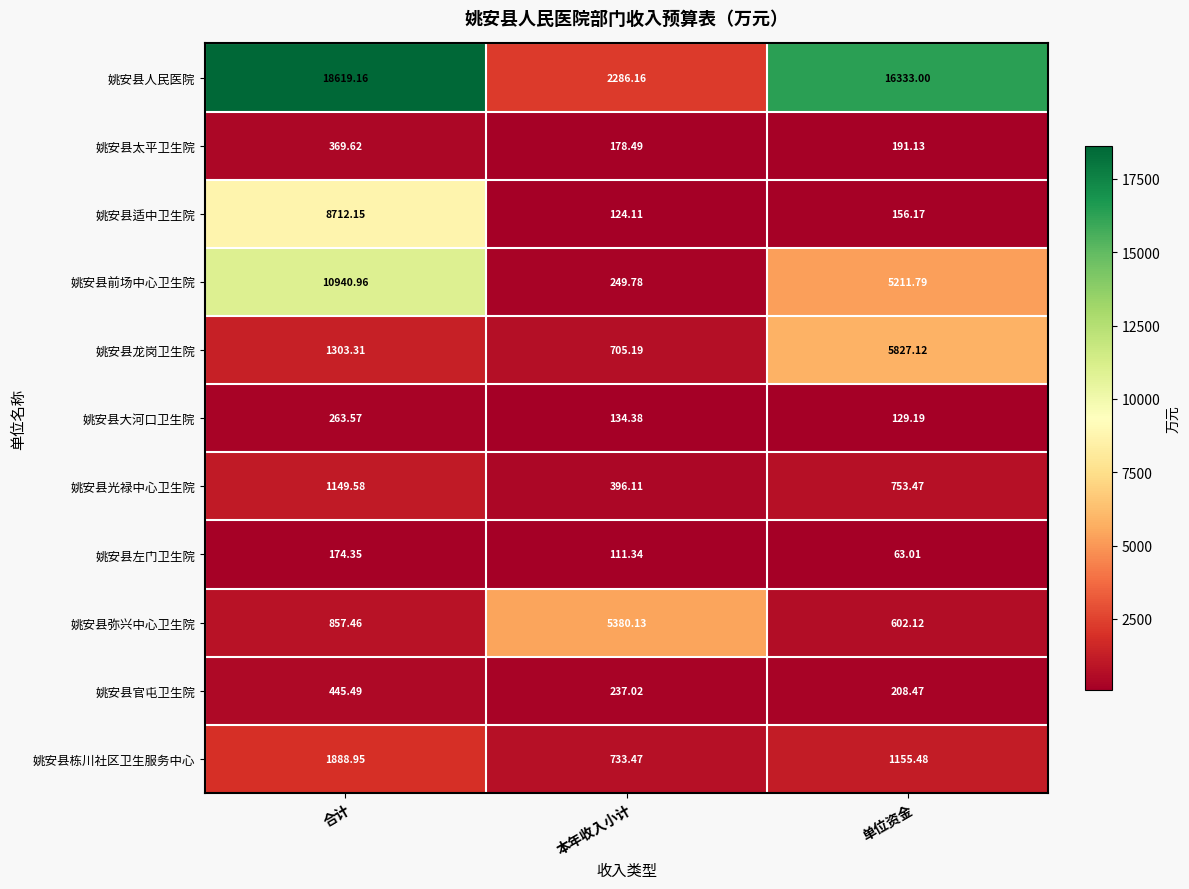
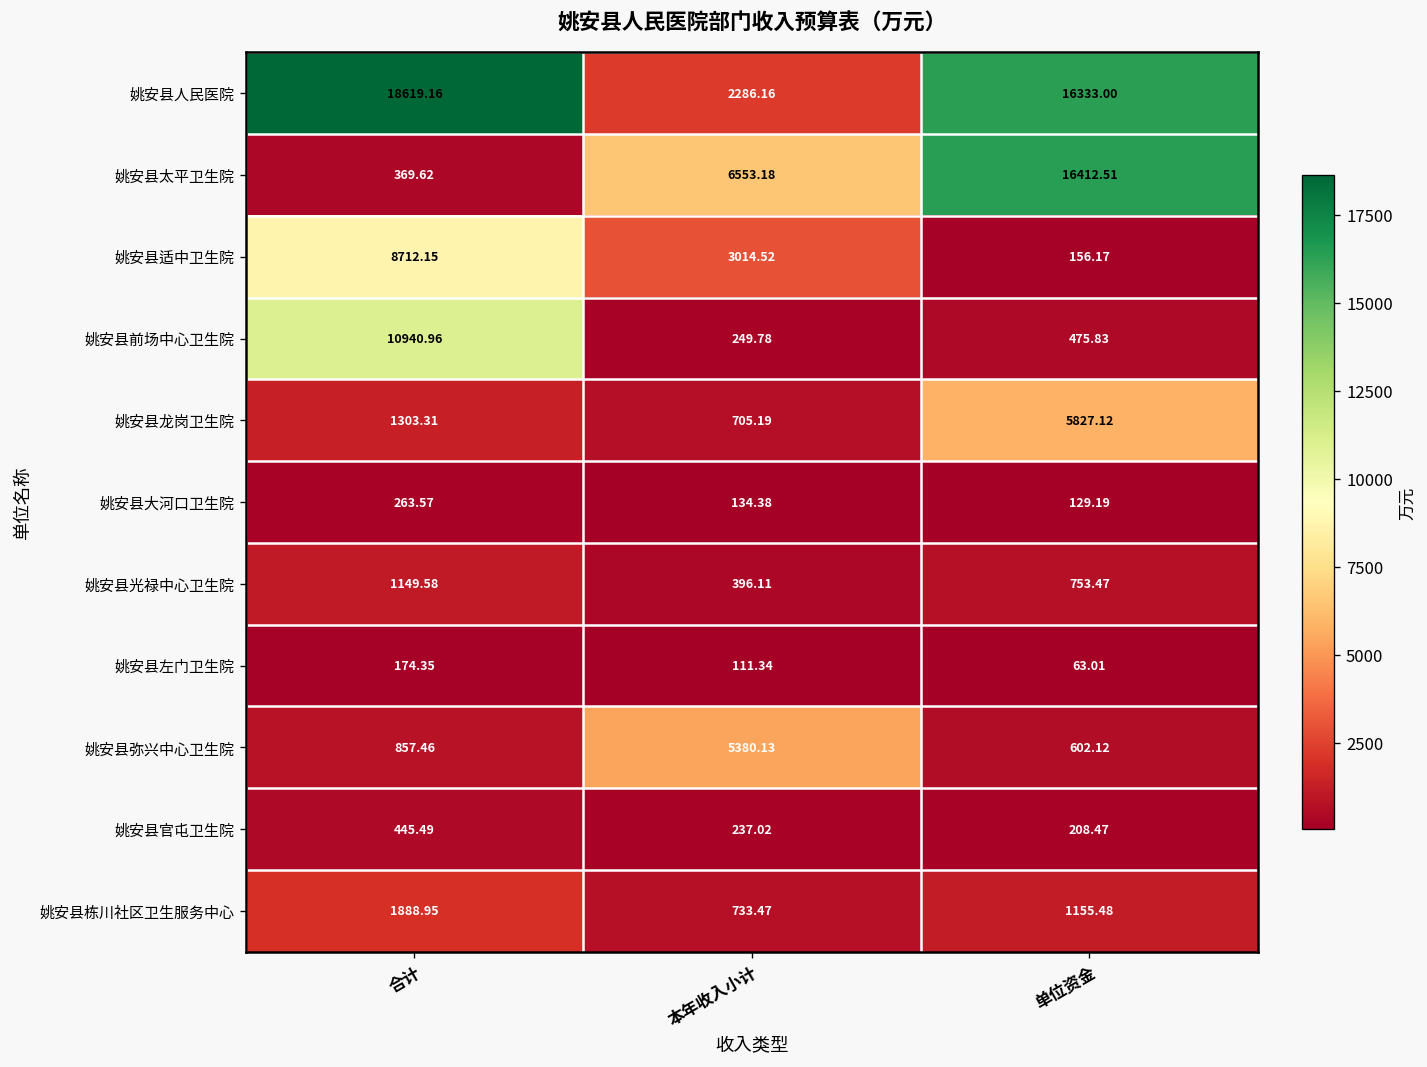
姚安县太平卫生院, 本年收入小计: 178.49 -> 6553.18
姚安县太平卫生院, 单位资金: 191.13 -> 16412.51
姚安县适中卫生院, 本年收入小计: 124.11 -> 3014.52
姚安县前场中心卫生院, 单位资金: 5211.79 -> 475.83
